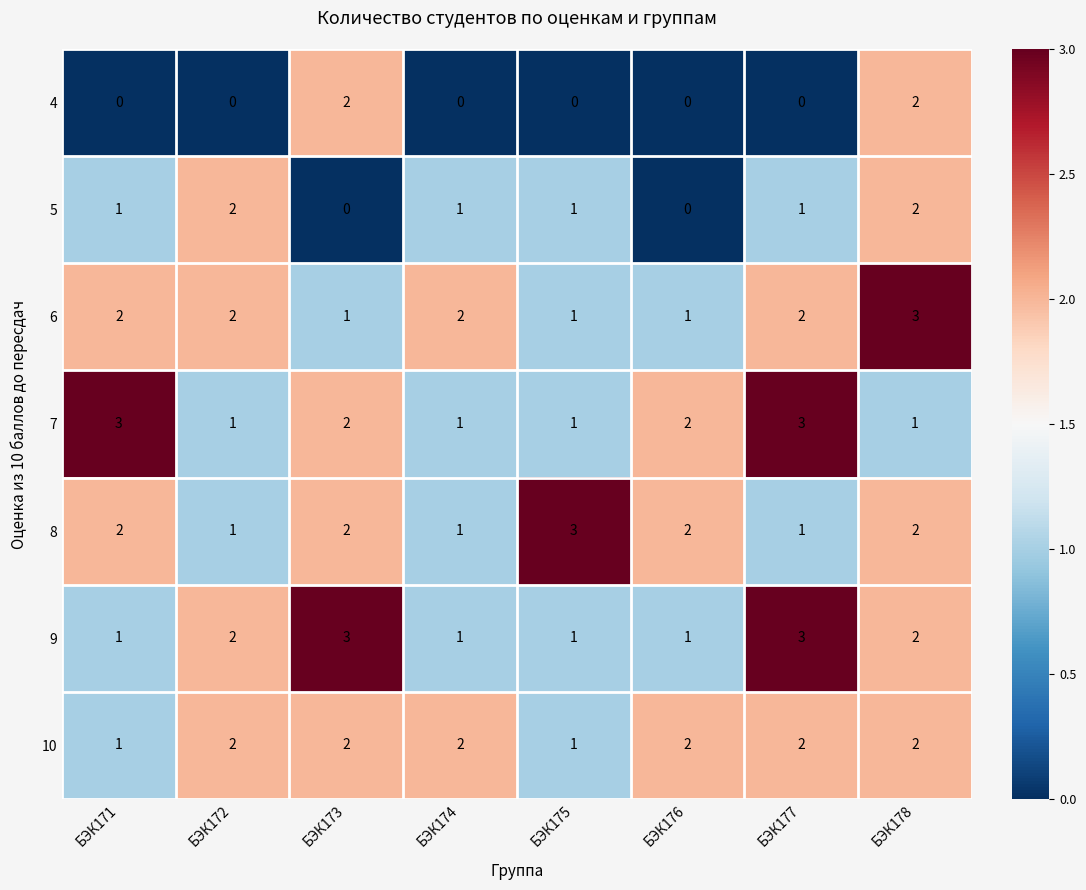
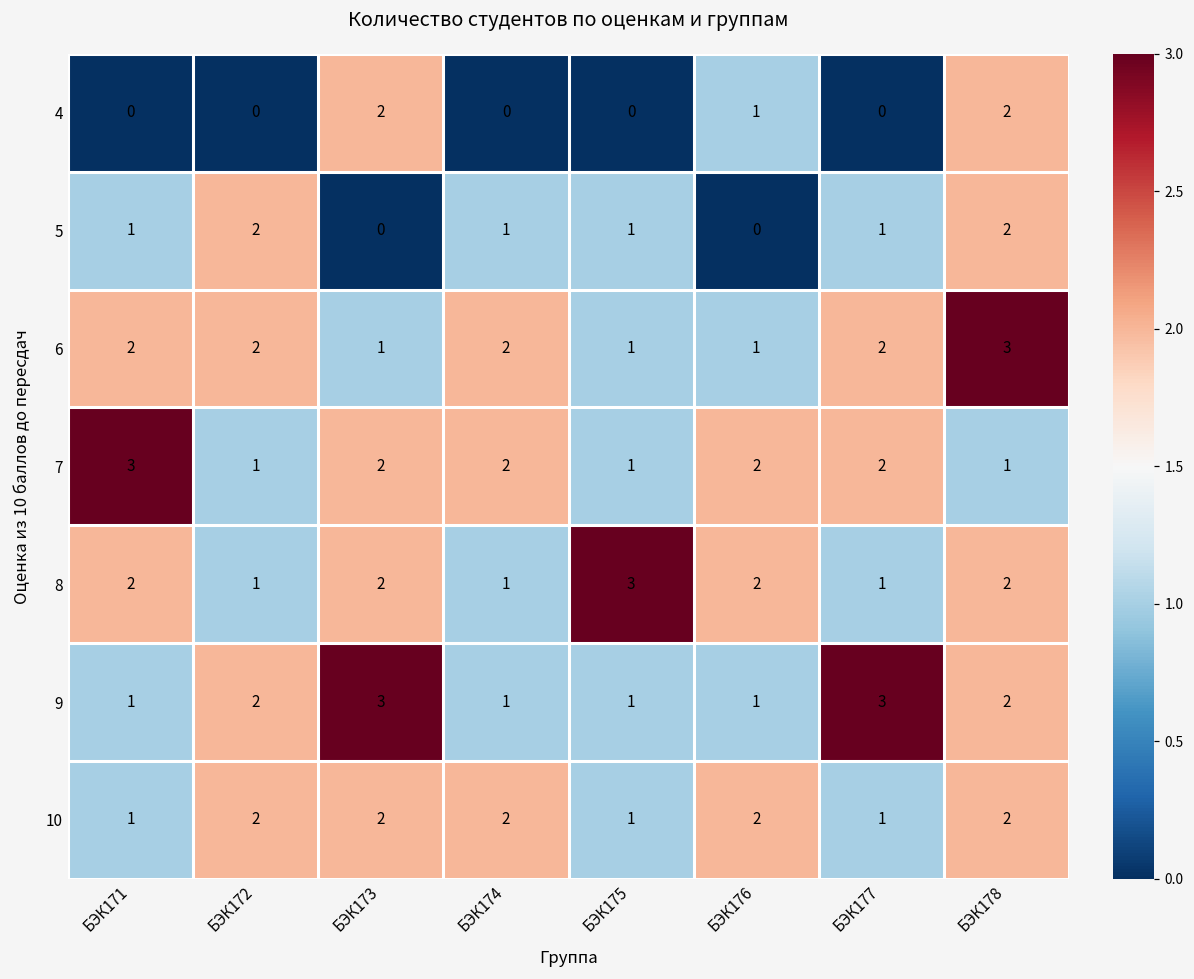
4, БЭК176: 0 -> 1
7, БЭК174: 1 -> 2
7, БЭК177: 3 -> 2
10, БЭК177: 2 -> 1
